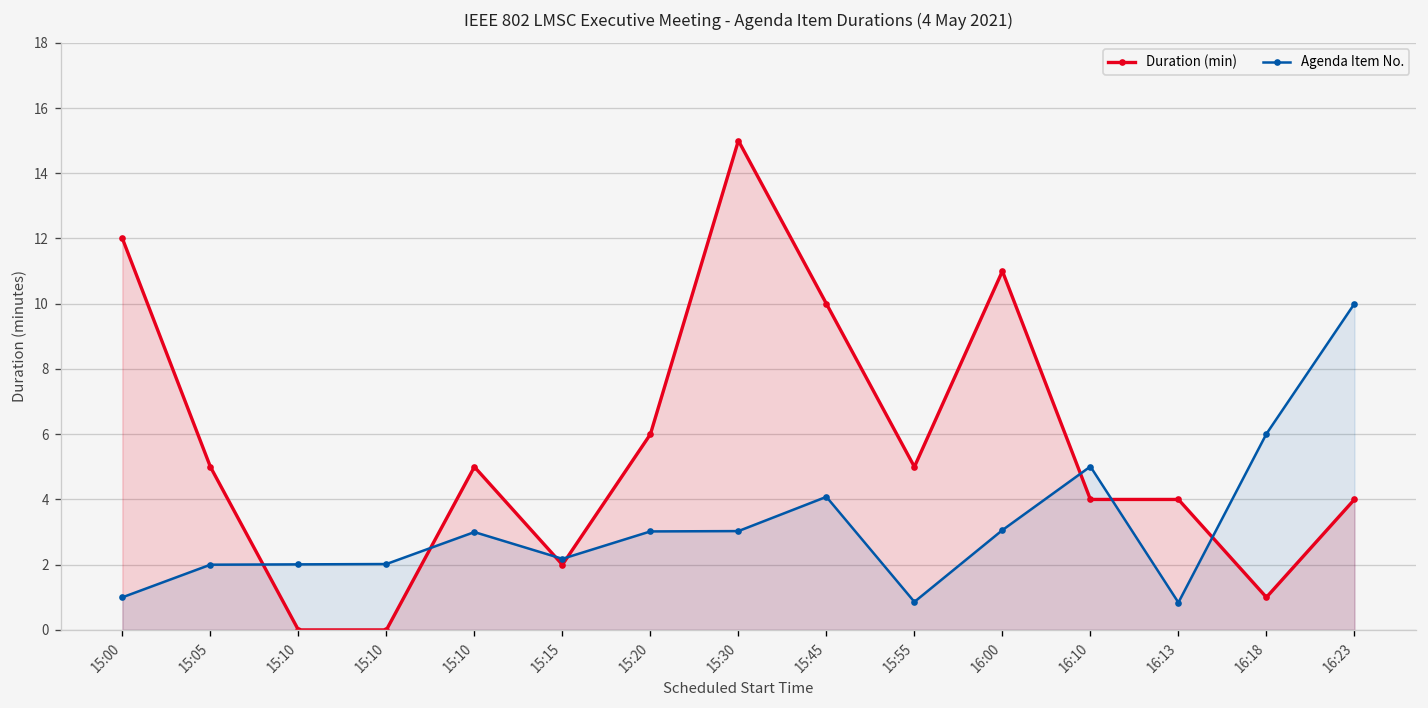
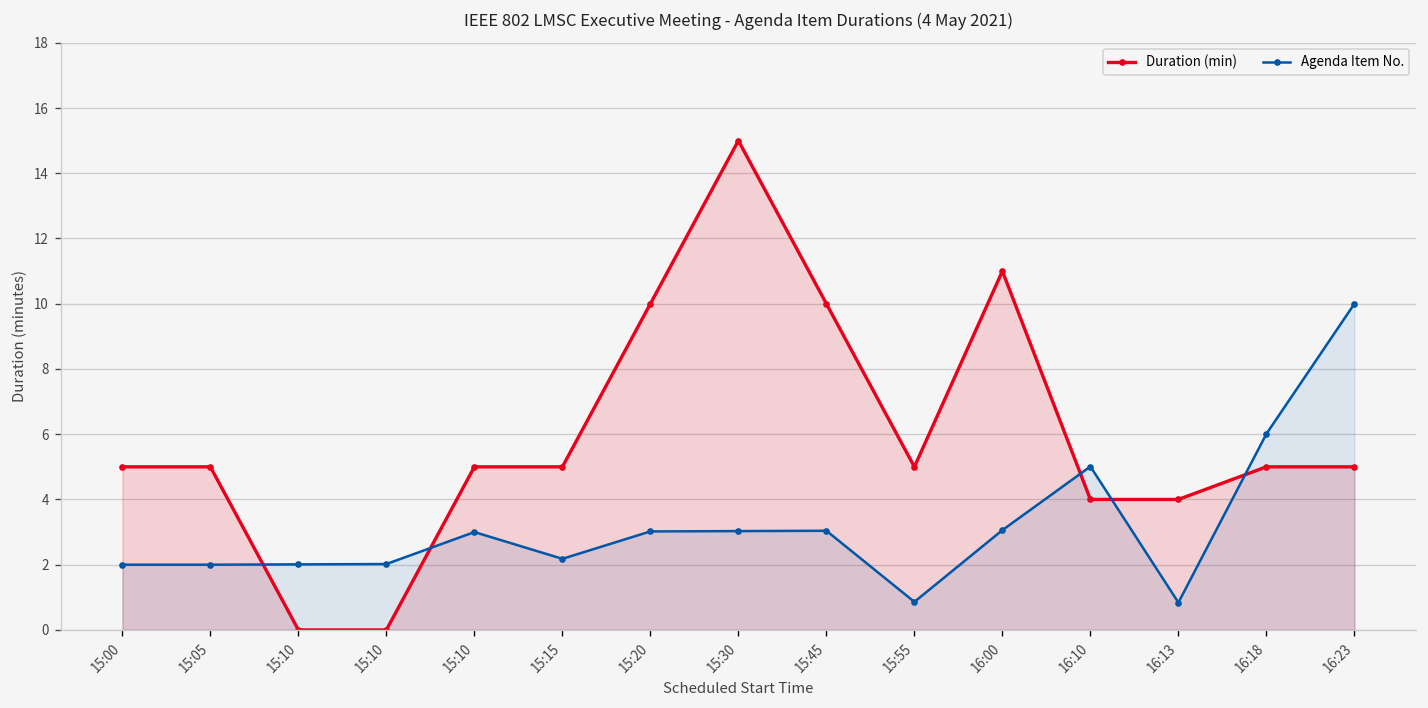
Duration (min), 15:00: 12 -> 5
Agenda Item No., 15:00: 1 -> 2
Duration (min), 15:15: 2 -> 5
Duration (min), 15:20: 6 -> 10
Agenda Item No., 15:45: 4.1 -> 3.0
Duration (min), 16:18: 1 -> 5
Duration (min), 16:23: 4 -> 5
